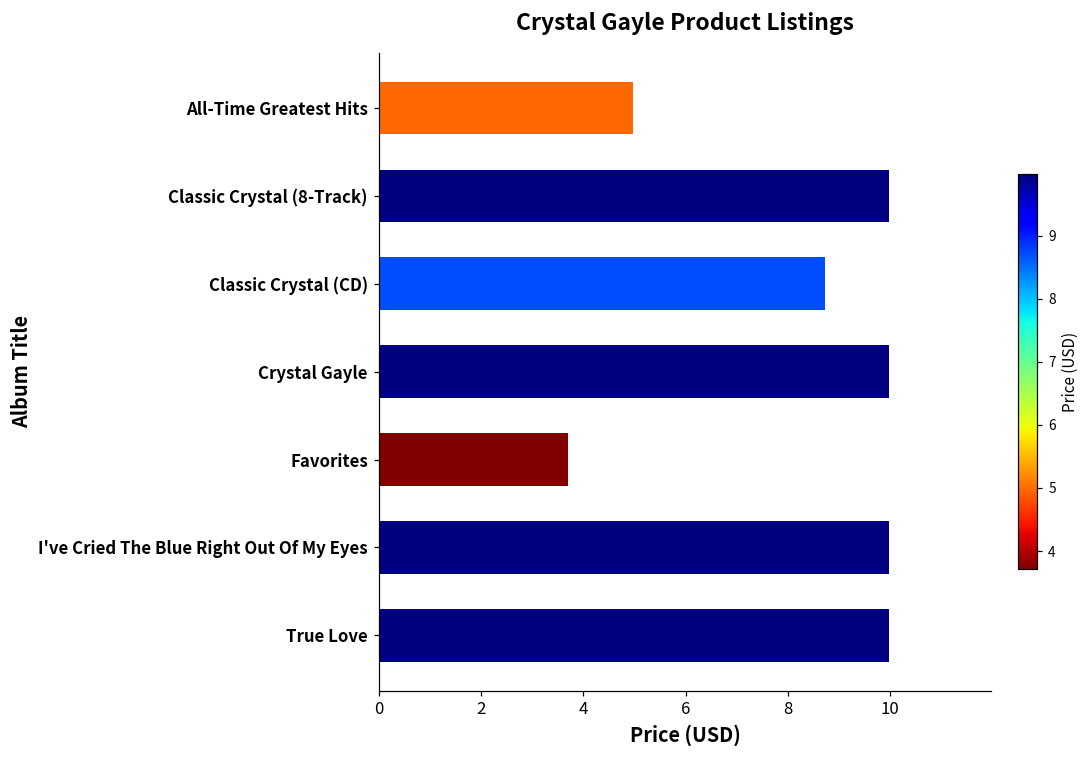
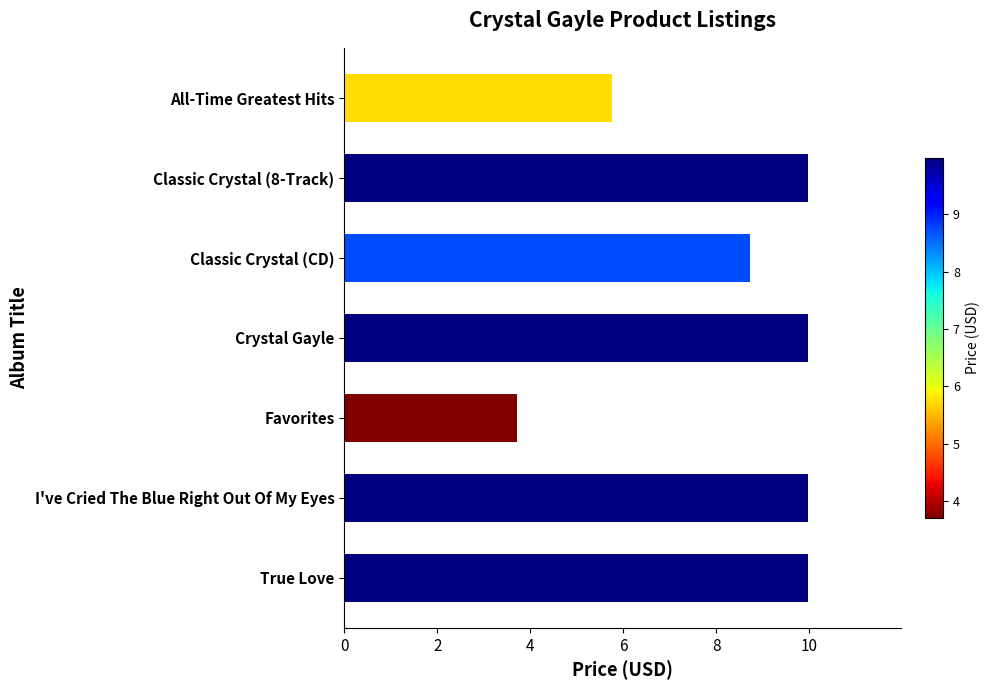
All-Time Greatest Hits: 5.0 -> 5.8
